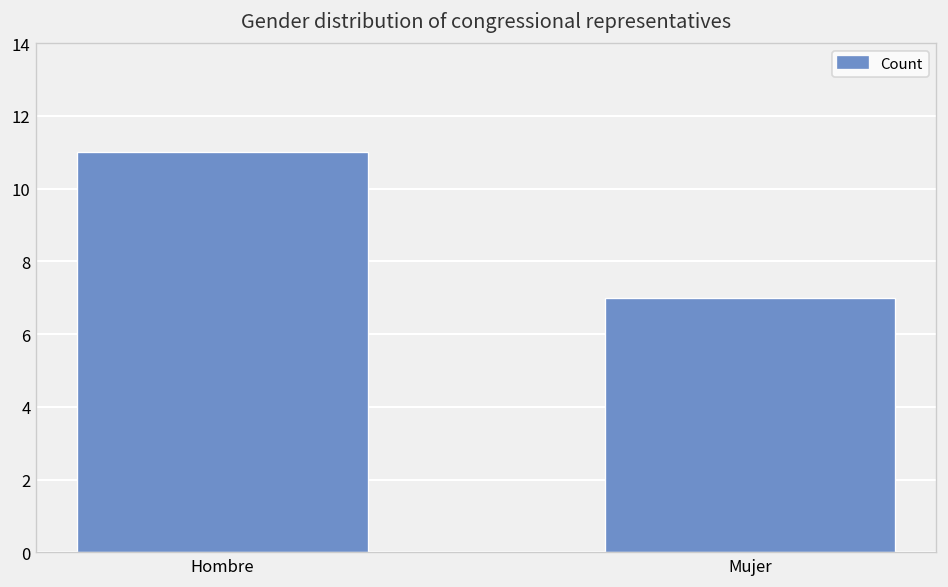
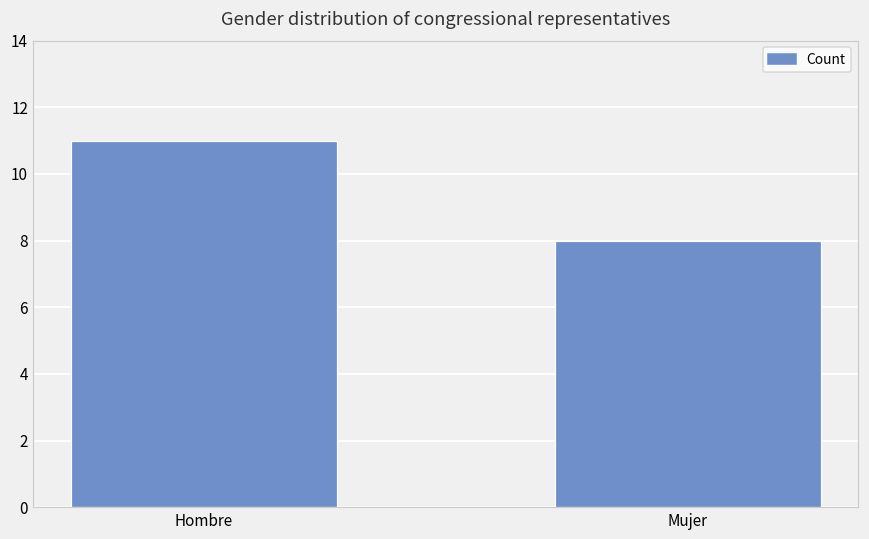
Mujer: 7 -> 8
